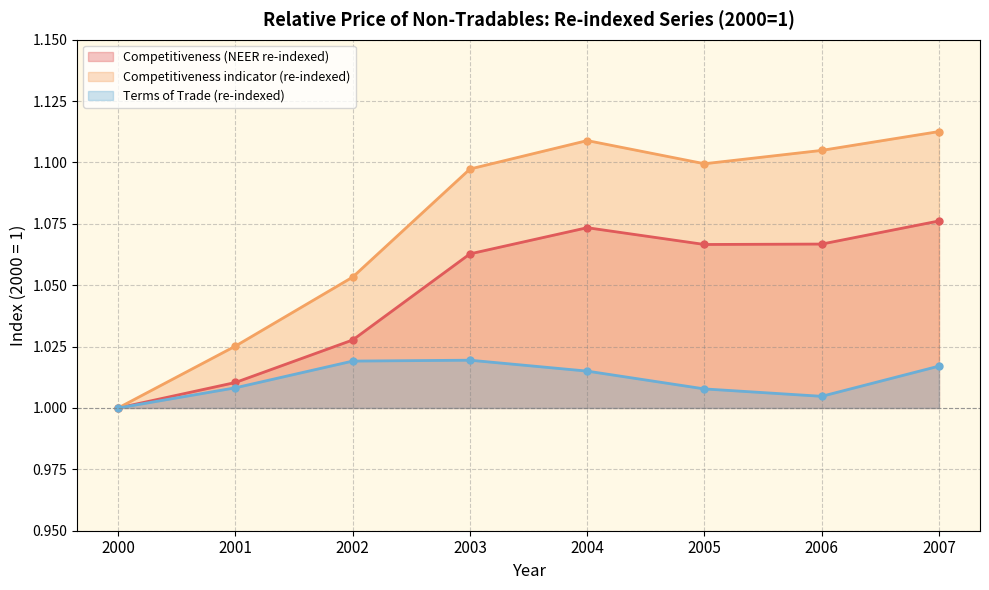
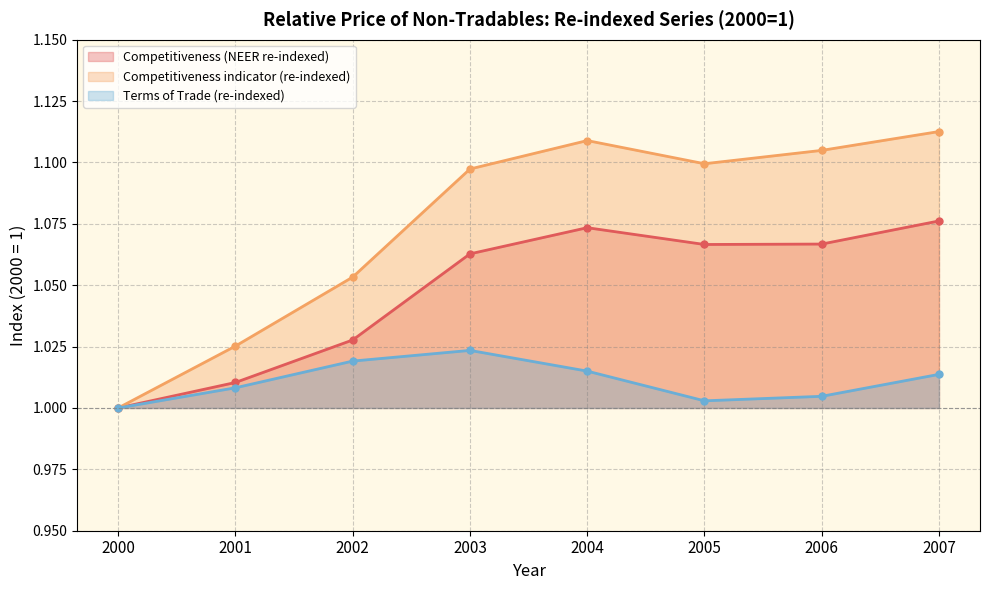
Terms of Trade (re-indexed), 2003: 1.019 -> 1.023
Terms of Trade (re-indexed), 2005: 1.008 -> 1.003
Terms of Trade (re-indexed), 2007: 1.017 -> 1.014
